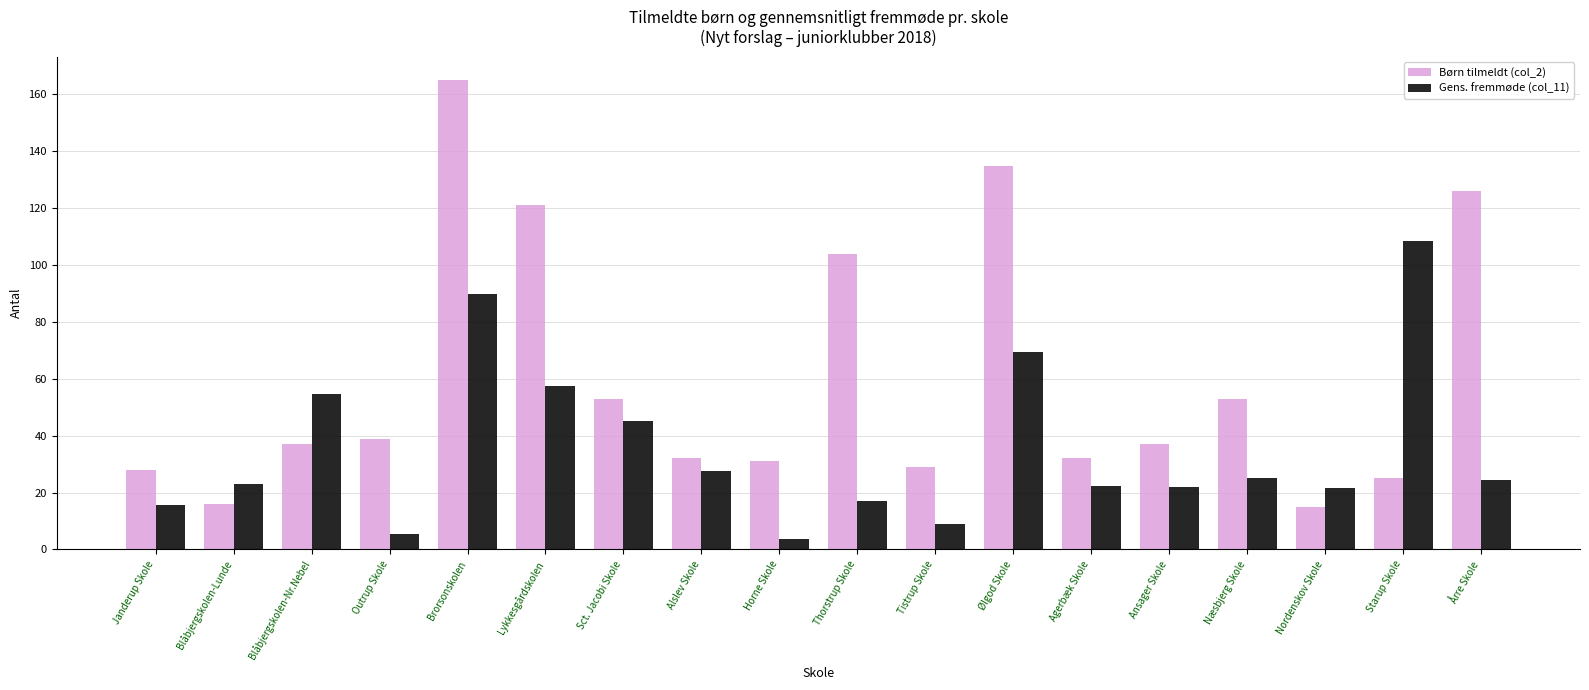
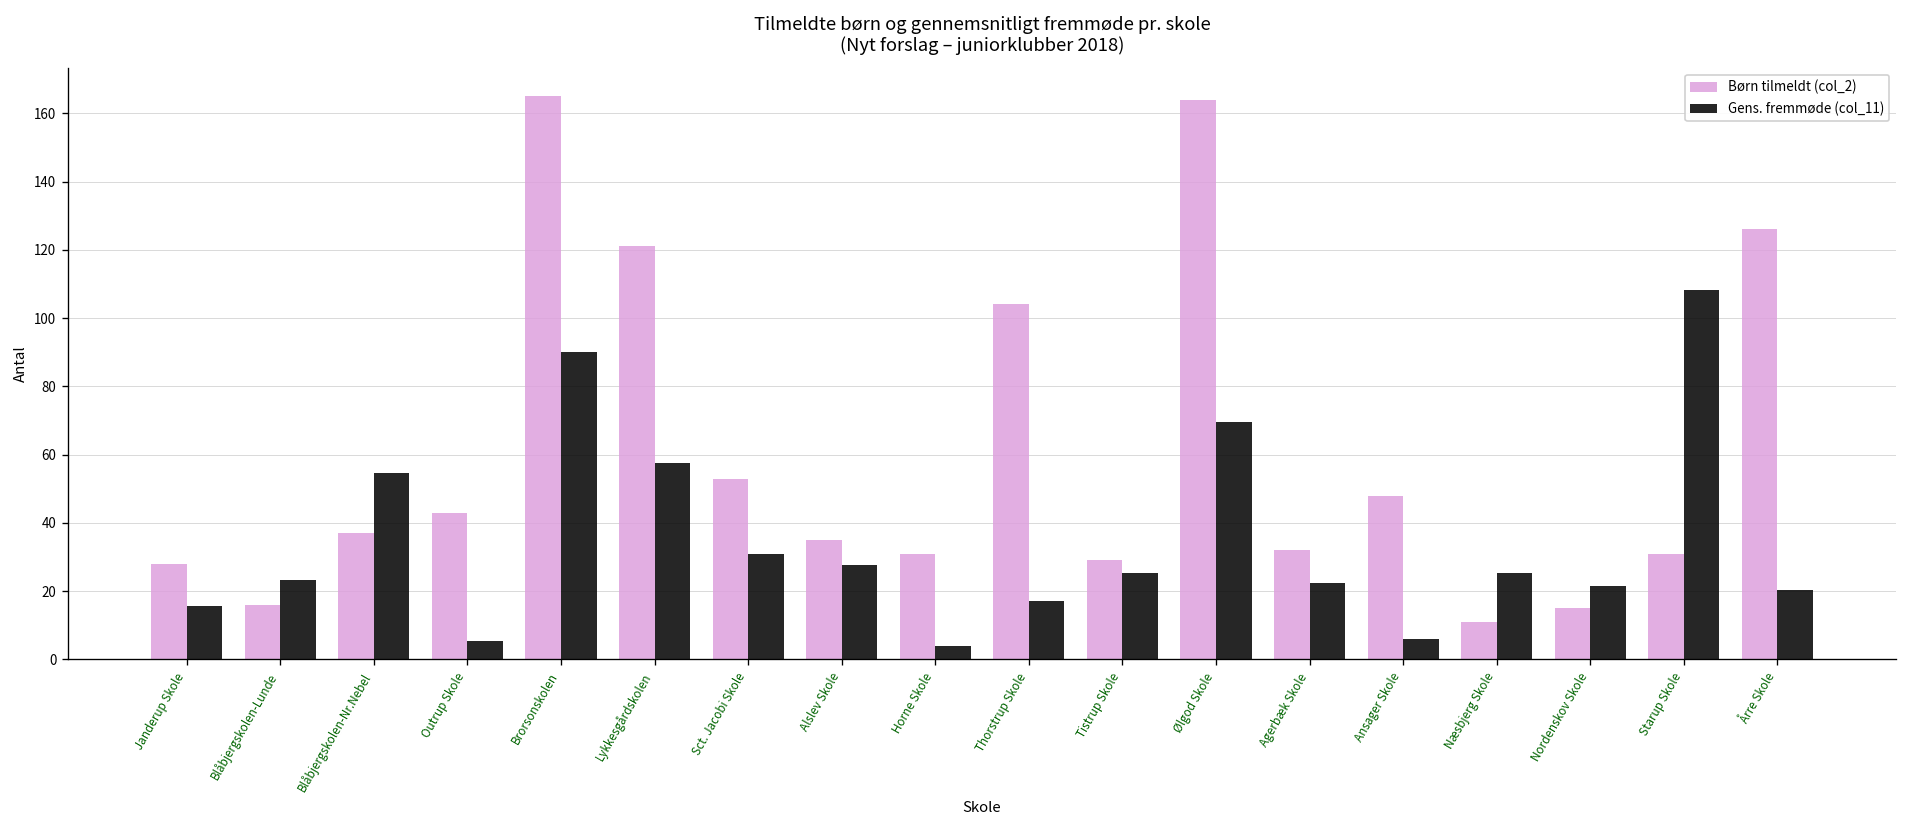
Børn tilmeldt (col_2), Outrup Skole: 39 -> 43
Gens. fremmøde (col_11), Sct. Jacobi Skole: 45 -> 31
Børn tilmeldt (col_2), Alslev Skole: 32 -> 35
Gens. fremmøde (col_11), Tistrup Skole: 9 -> 25
Børn tilmeldt (col_2), Ølgod Skole: 135 -> 164
Børn tilmeldt (col_2), Ansager Skole: 37 -> 48
Gens. fremmøde (col_11), Ansager Skole: 22 -> 6
Børn tilmeldt (col_2), Næsbjerg Skole: 53 -> 11
Børn tilmeldt (col_2), Starup Skole: 25 -> 31
Gens. fremmøde (col_11), Årre Skole: 24 -> 20
